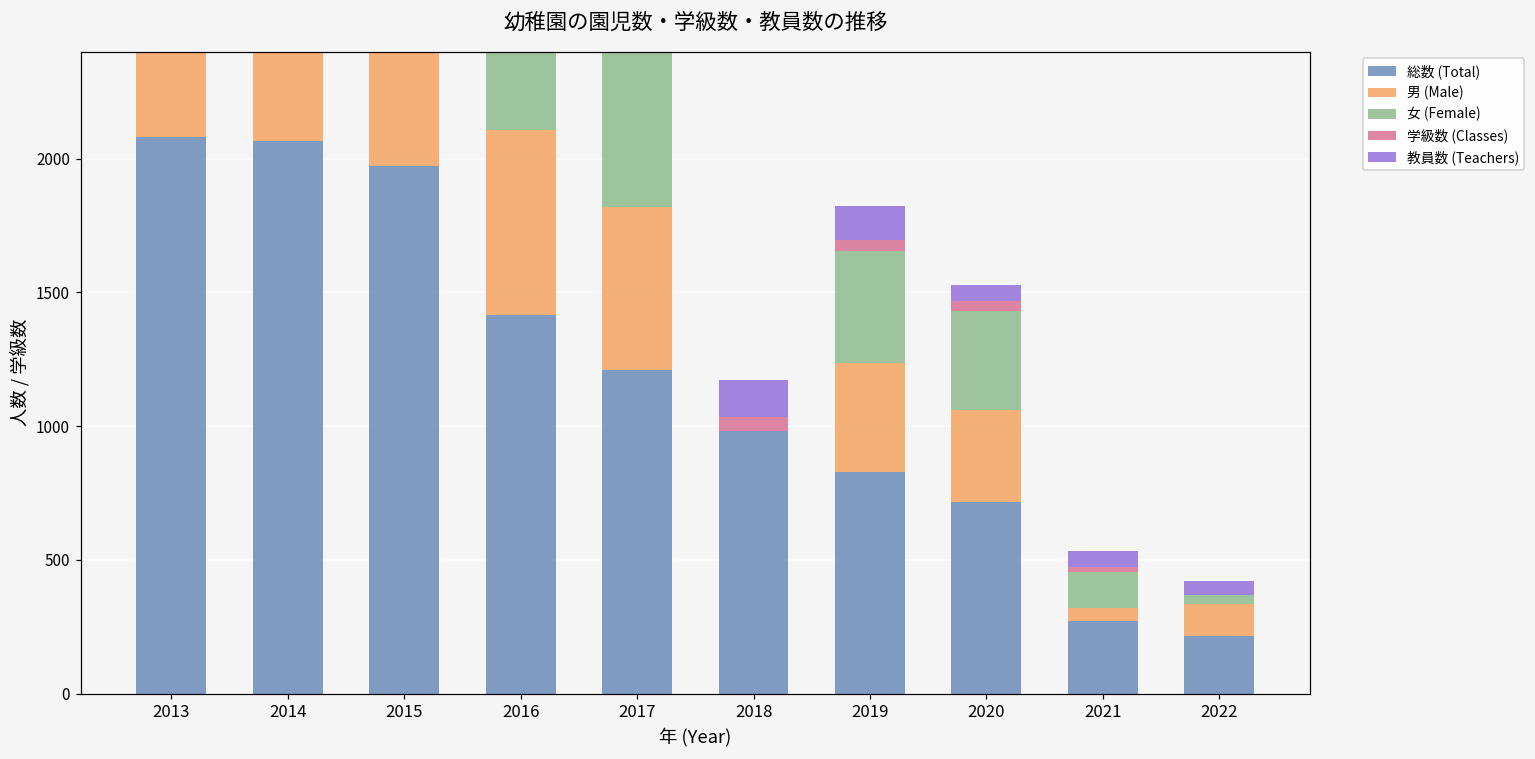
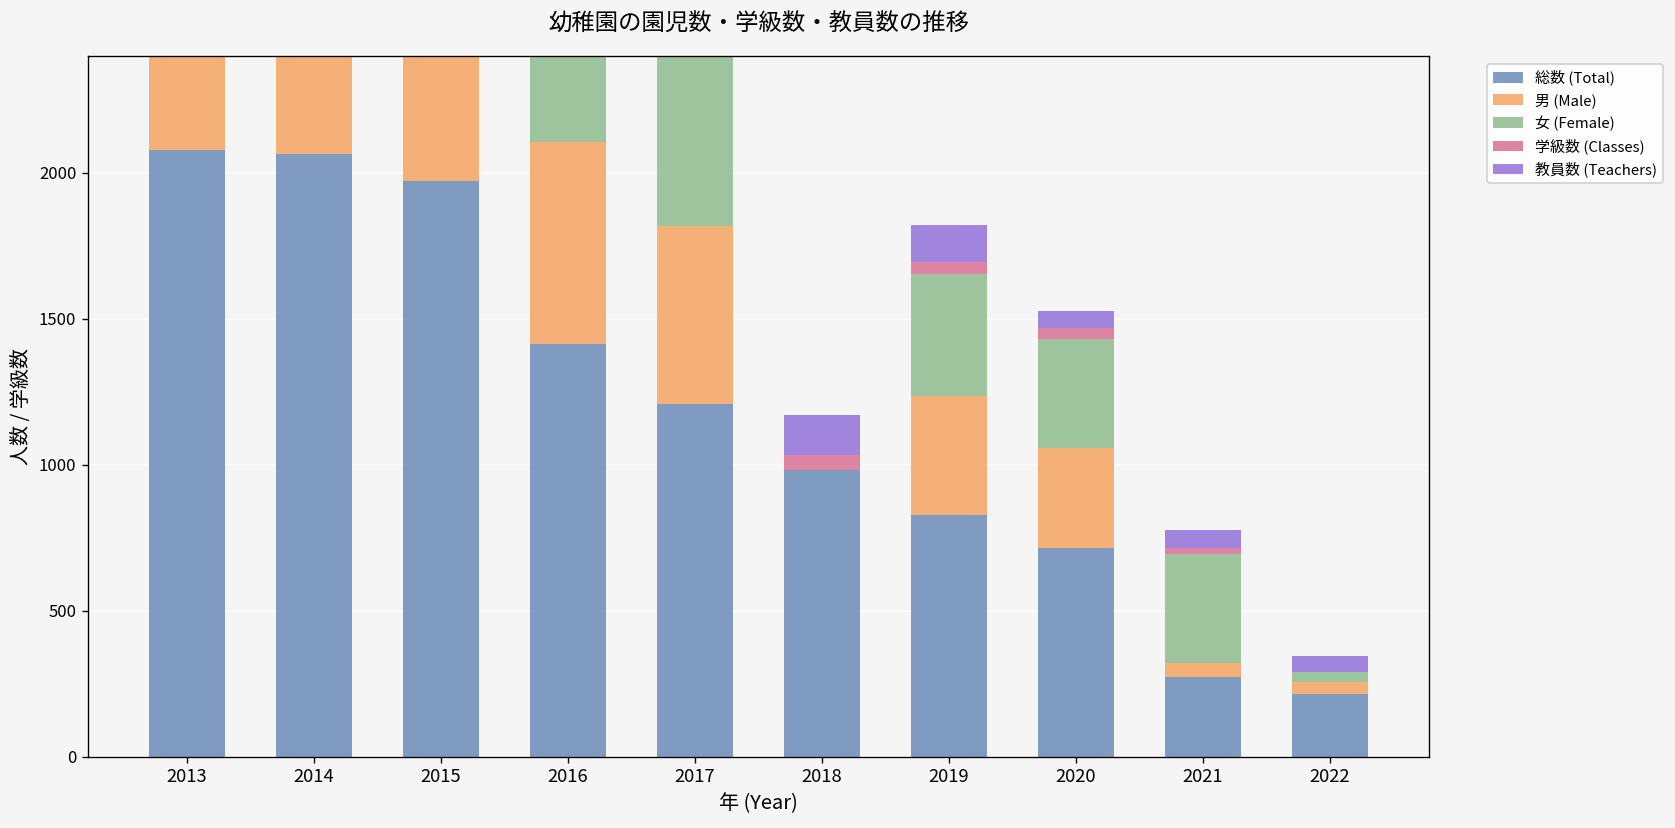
女 (Female), 2021: 140 -> 380
男 (Male), 2022: 120 -> 40
